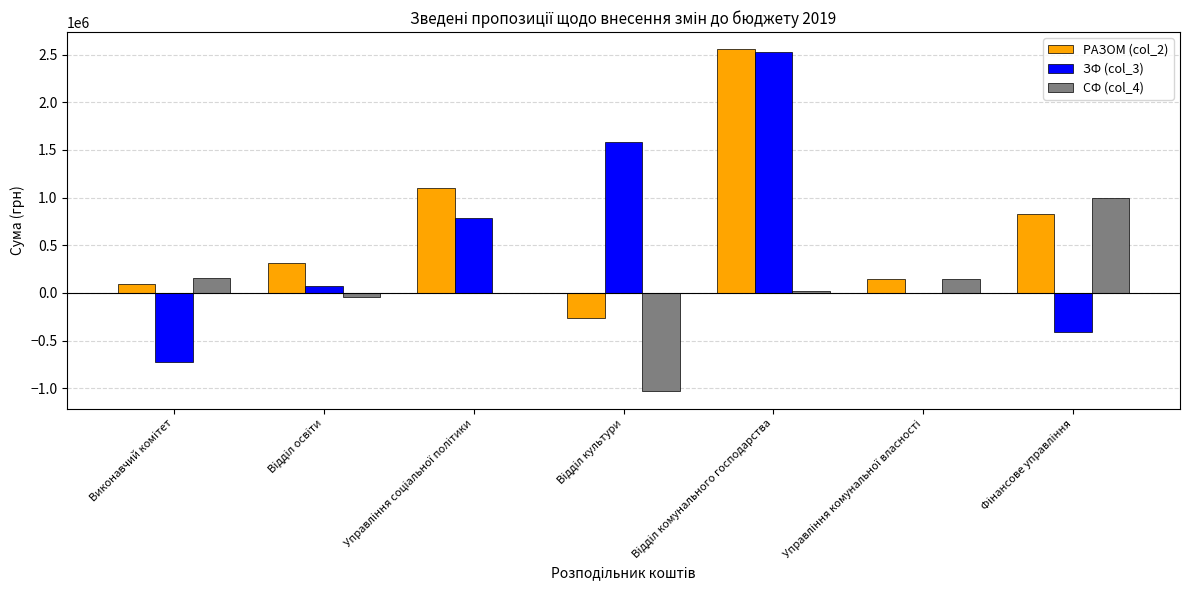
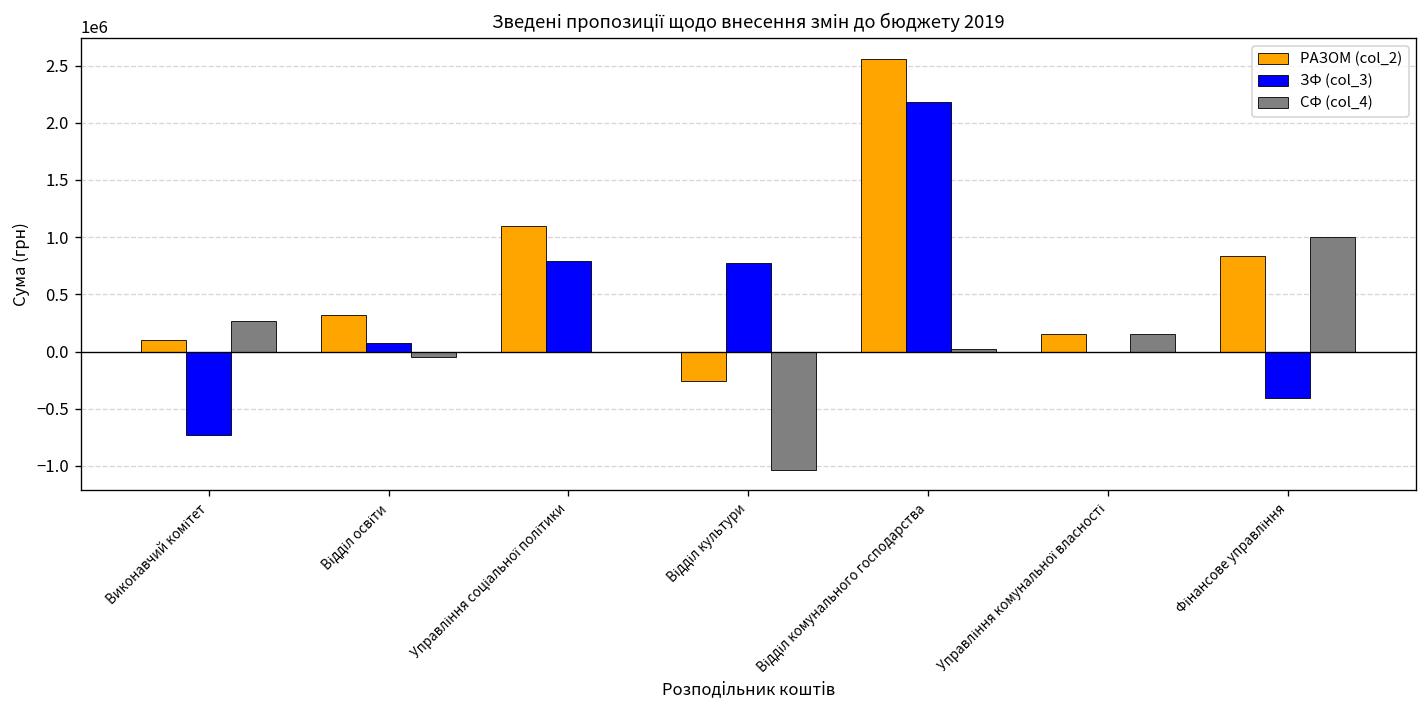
СФ (col_4), Виконавчий комітет: 200000 -> 300000
ЗФ (col_3), Відділ культури: 1600000 -> 800000
ЗФ (col_3), Відділ комунального господарства: 2500000 -> 2200000
